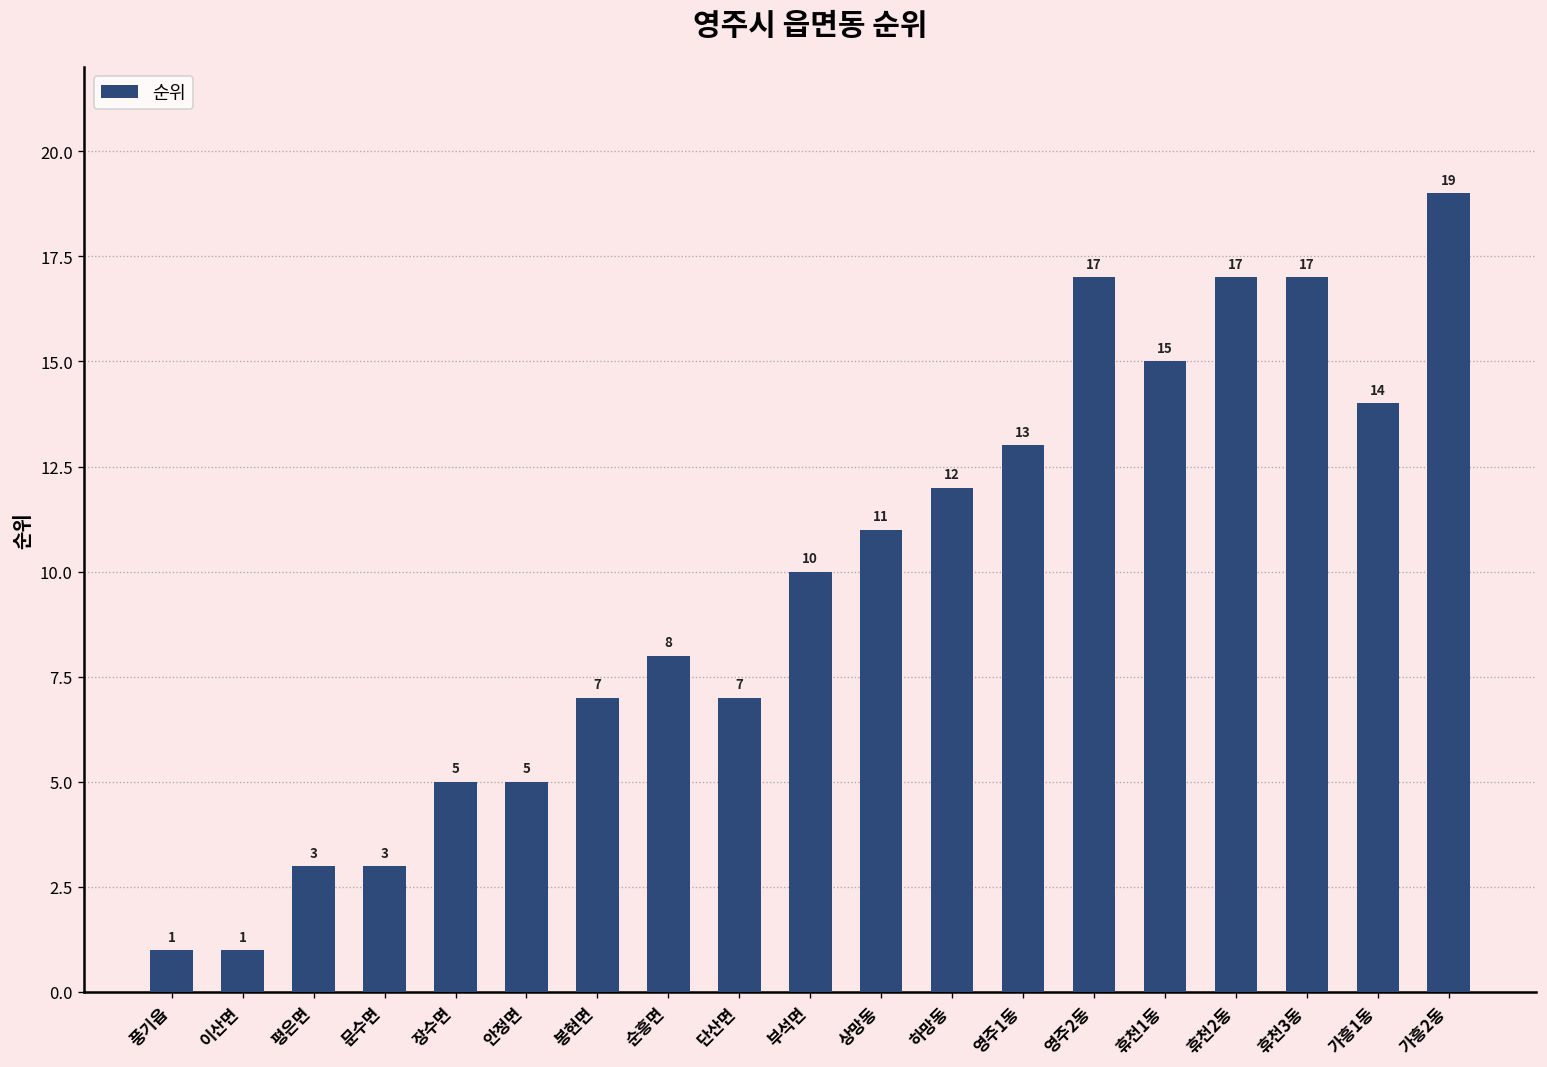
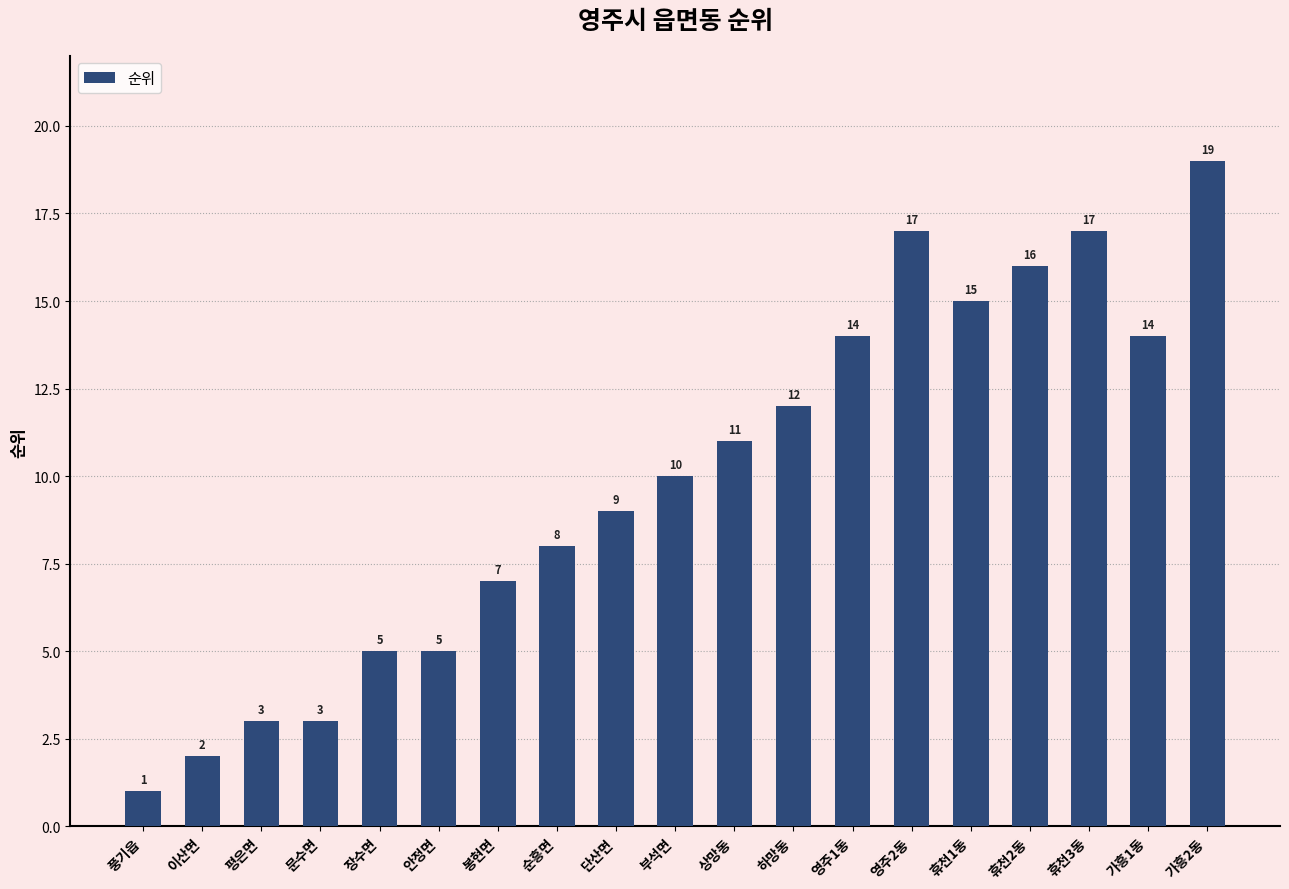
이산면: 1 -> 2
단산면: 7 -> 9
영주1동: 13 -> 14
휴천2동: 17 -> 16
